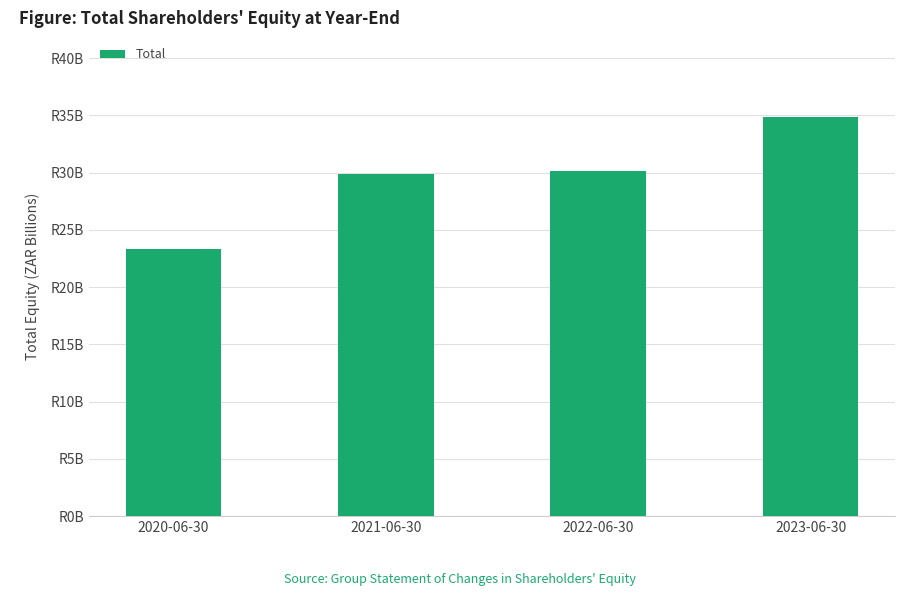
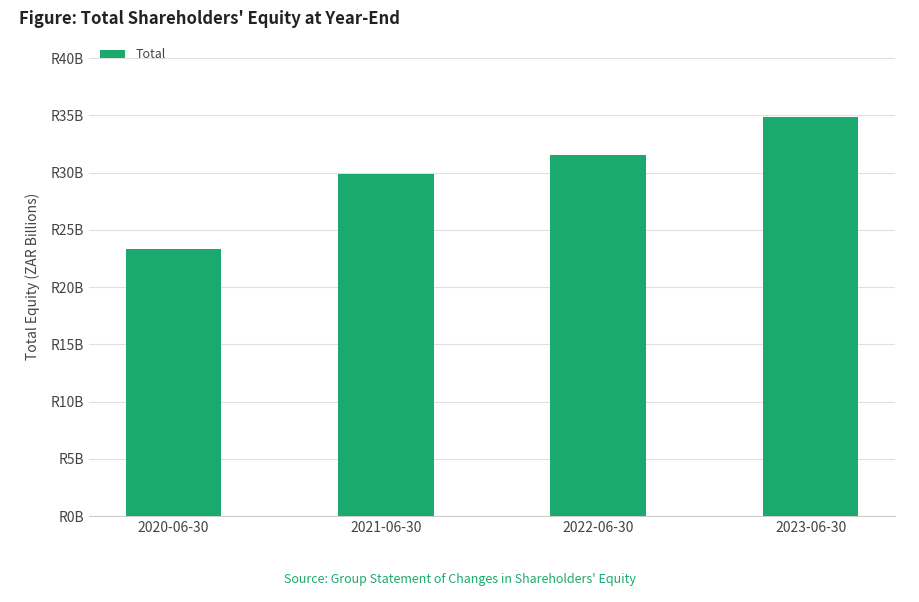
2022-06-30: R30100000000 -> R31600000000
